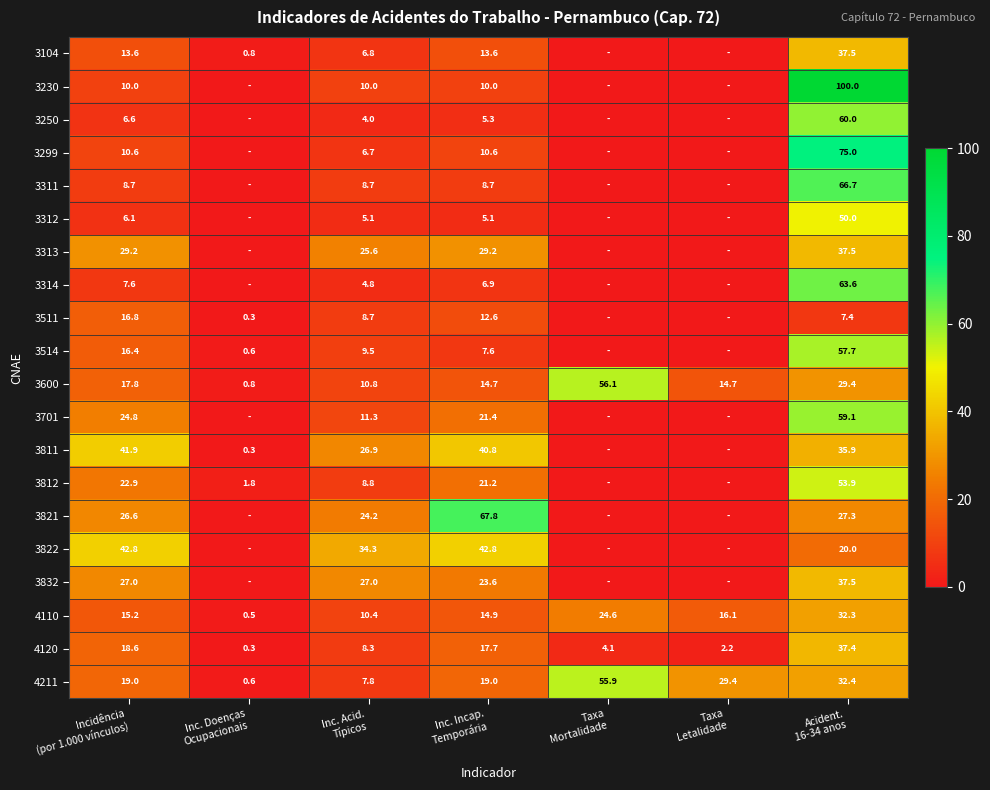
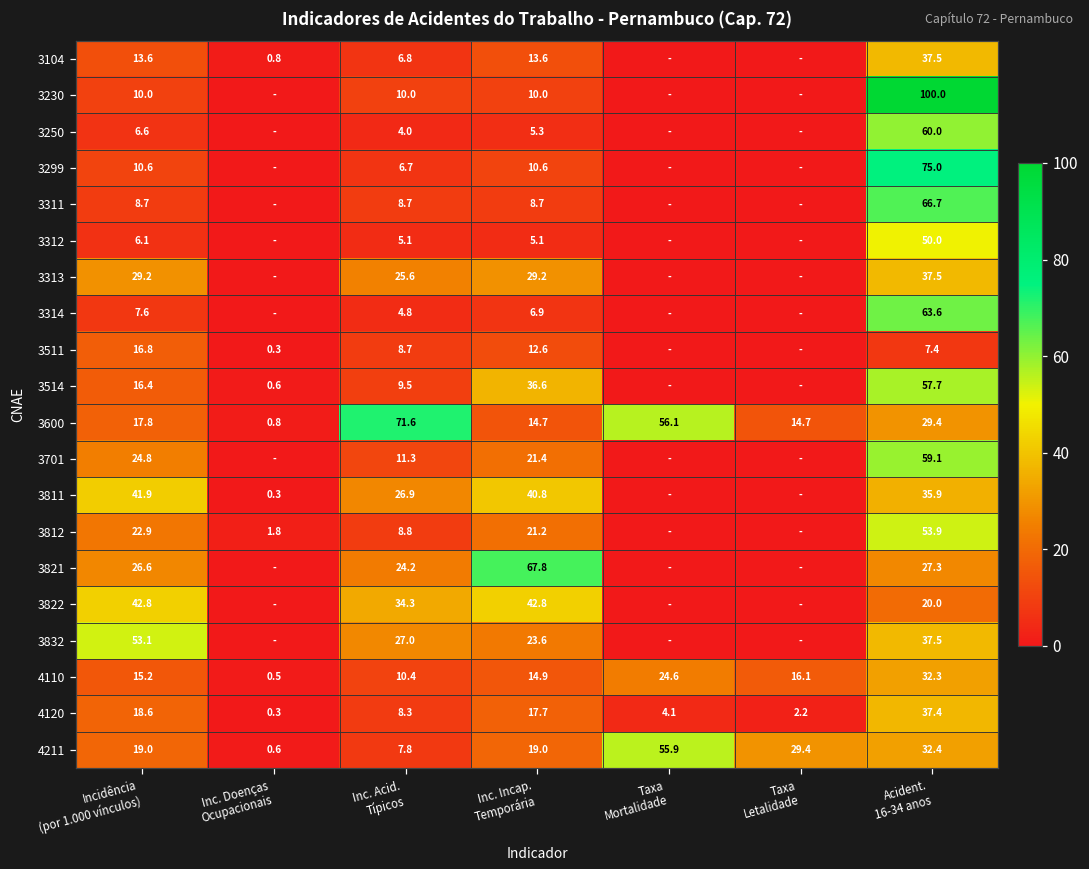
3514, Inc. Incap. Temporária: 7.6 -> 36.6
3600, Inc. Acid. Típicos: 10.8 -> 71.6
3832, Incidência (por 1.000 vínculos): 27.0 -> 53.1
